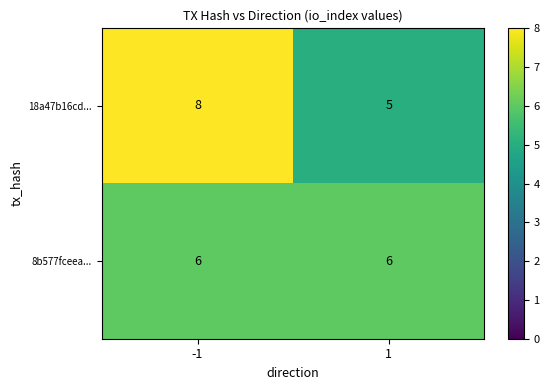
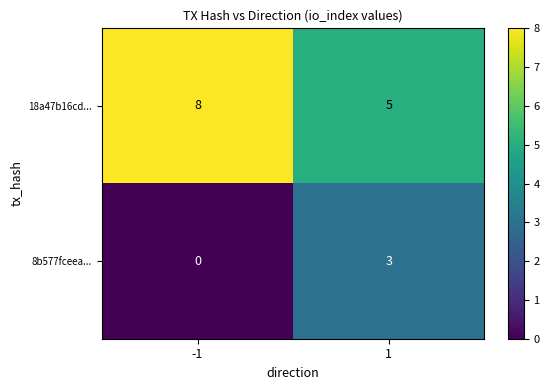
8b577fceea..., -1: 6 -> 0
8b577fceea..., 1: 6 -> 3
